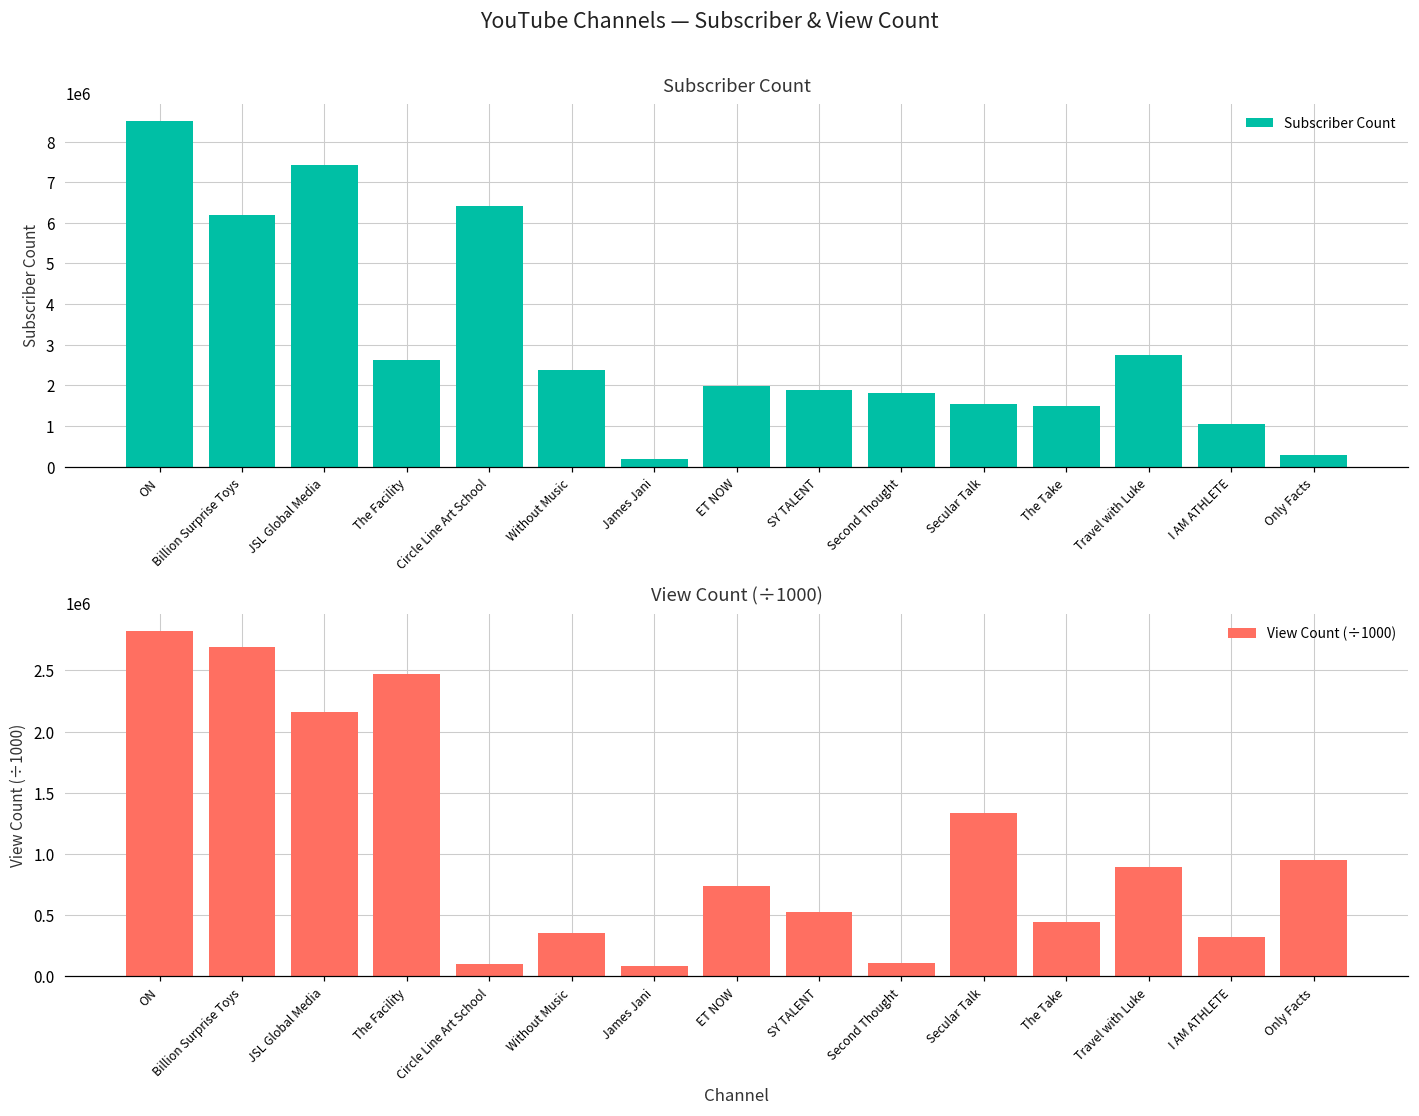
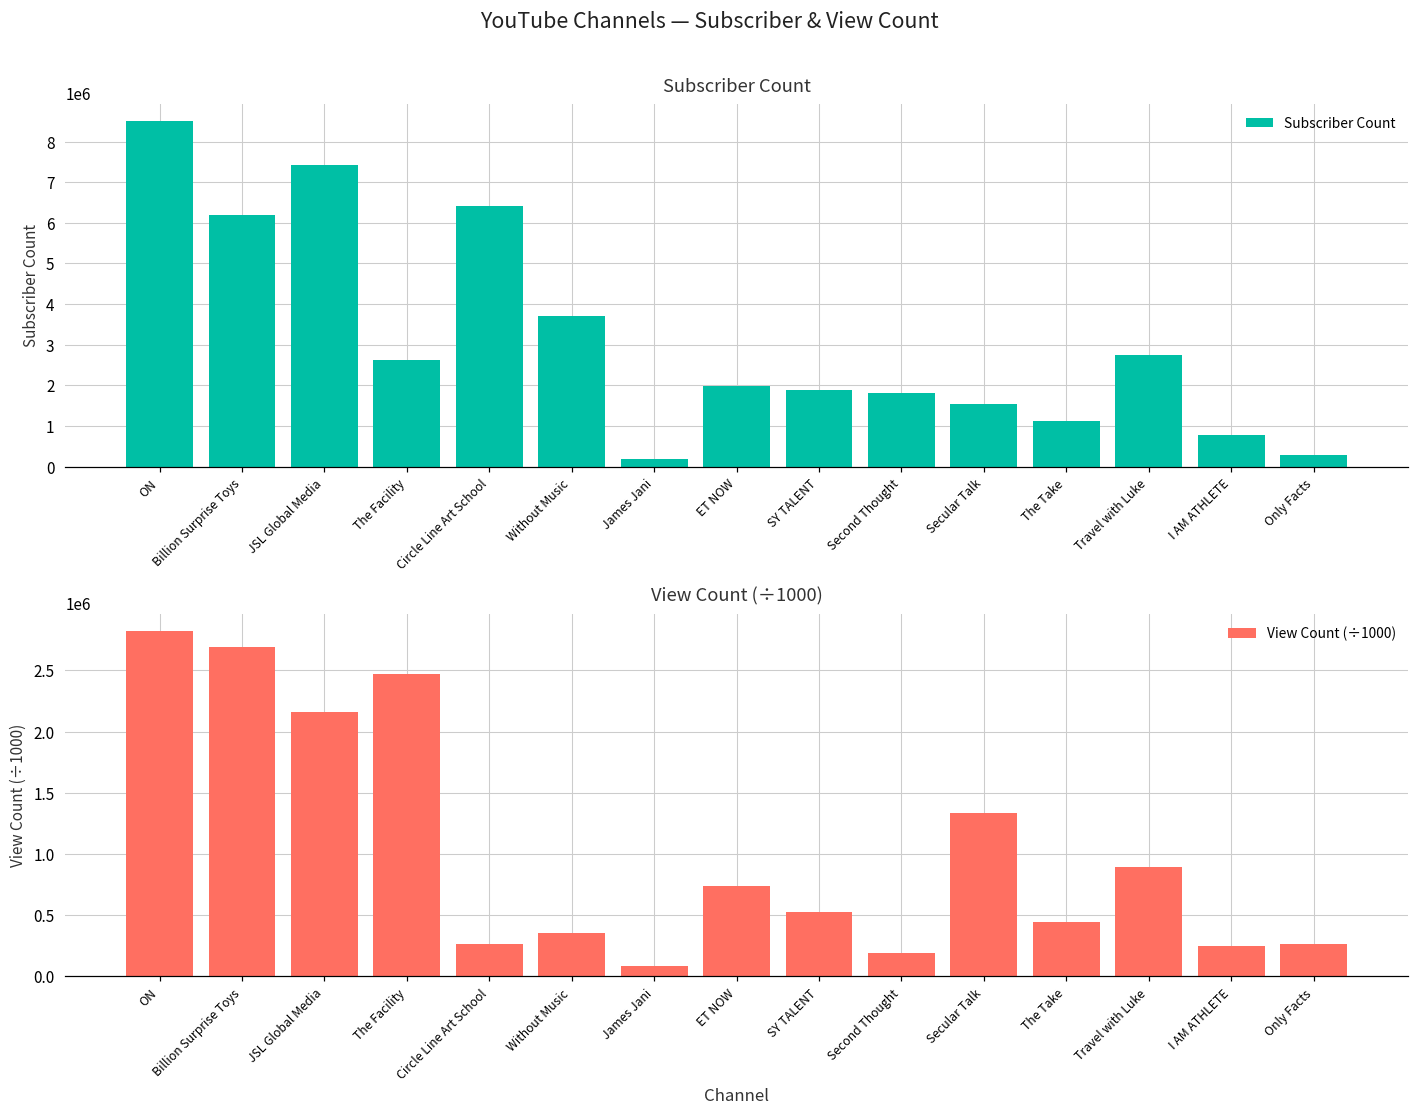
Subscriber Count, Without Music: 2400000 -> 3700000
Subscriber Count, The Take: 1500000 -> 1100000
Subscriber Count, I AM ATHLETE: 1100000 -> 800000
View Count (÷1000), Circle Line Art School: 100000 -> 260000
View Count (÷1000), Second Thought: 100000 -> 190000
View Count (÷1000), I AM ATHLETE: 320000 -> 240000
View Count (÷1000), Only Facts: 950000 -> 260000
